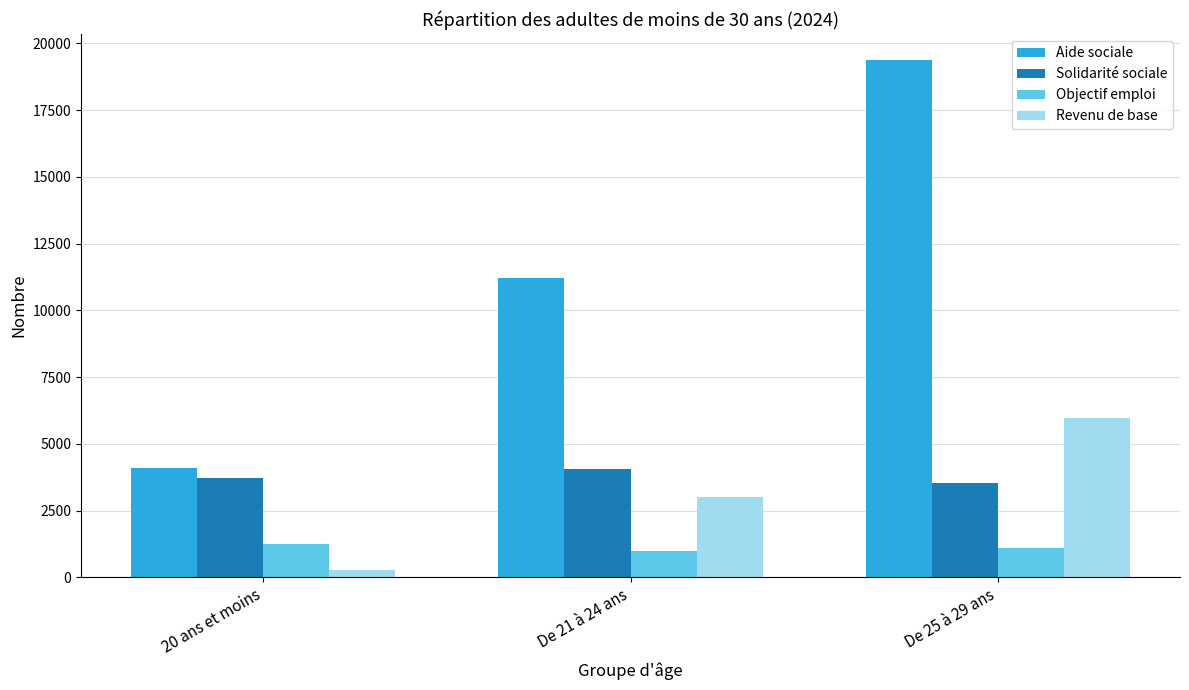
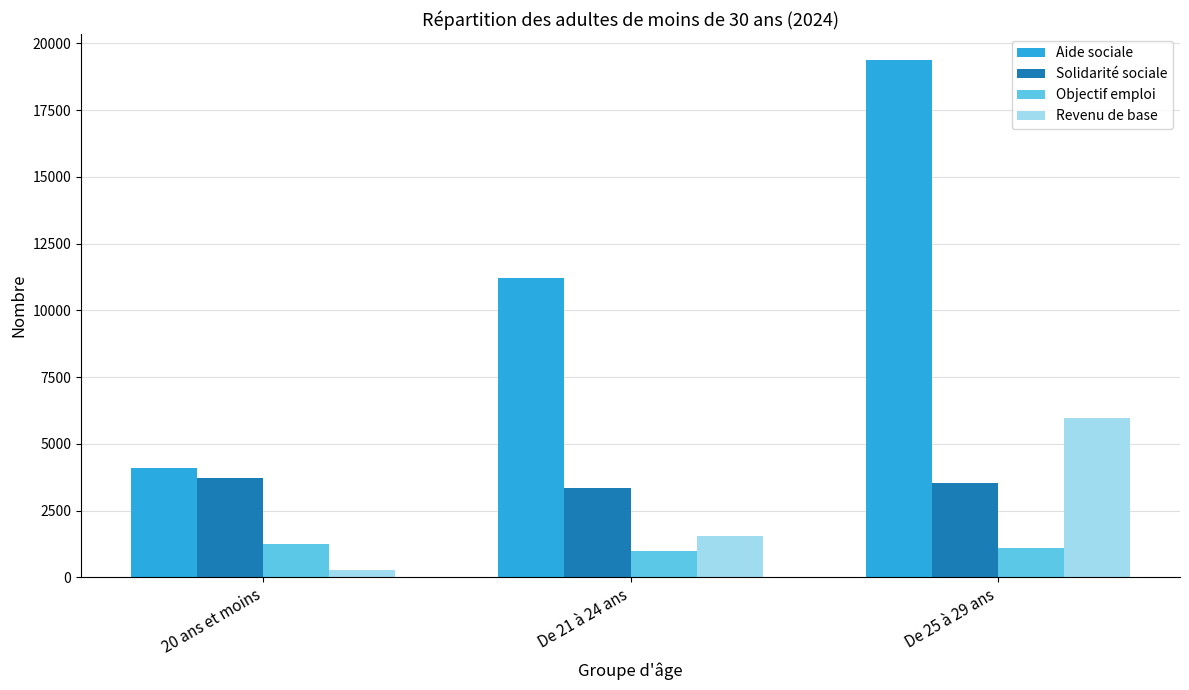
Solidarité sociale, De 21 à 24 ans: 4100 -> 3300
Revenu de base, De 21 à 24 ans: 3000 -> 1500
